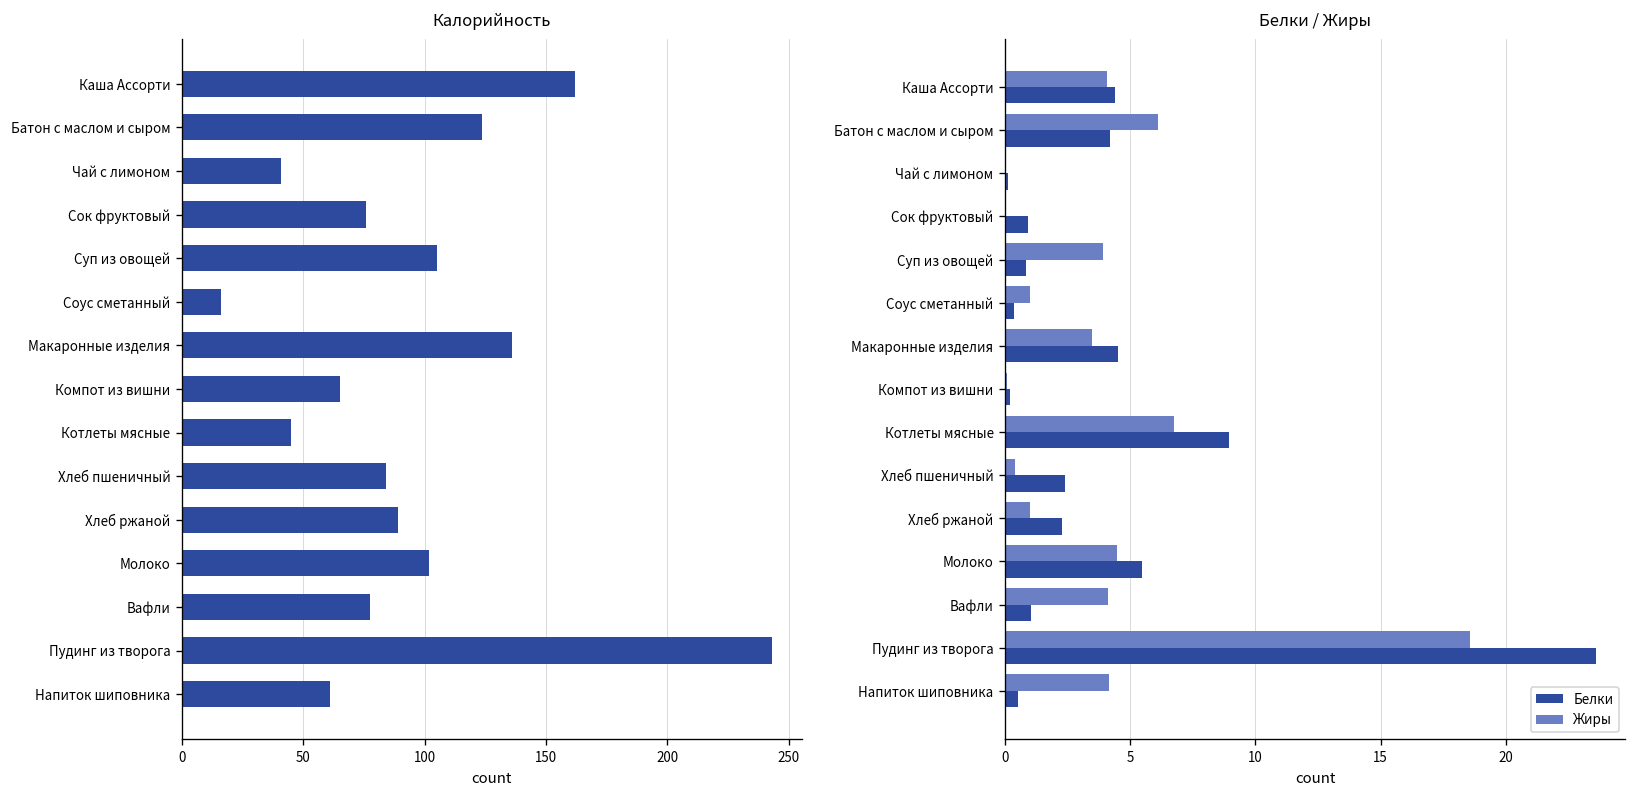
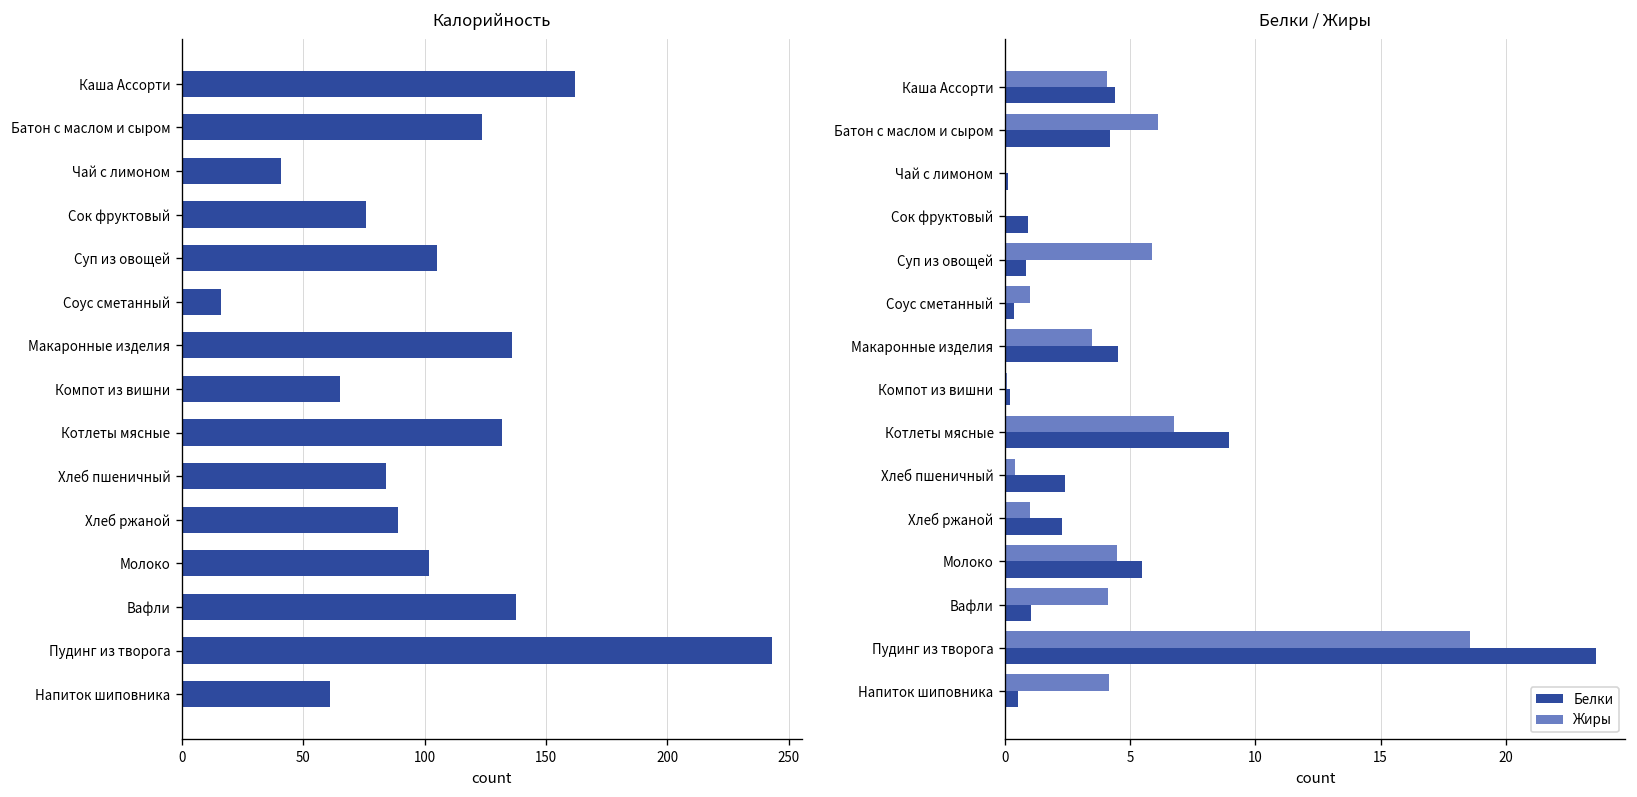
Калорийность, Котлеты мясные: 45 -> 132
Калорийность, Вафли: 78 -> 138
Белки / Жиры, Жиры, Суп из овощей: 3.9 -> 5.9
